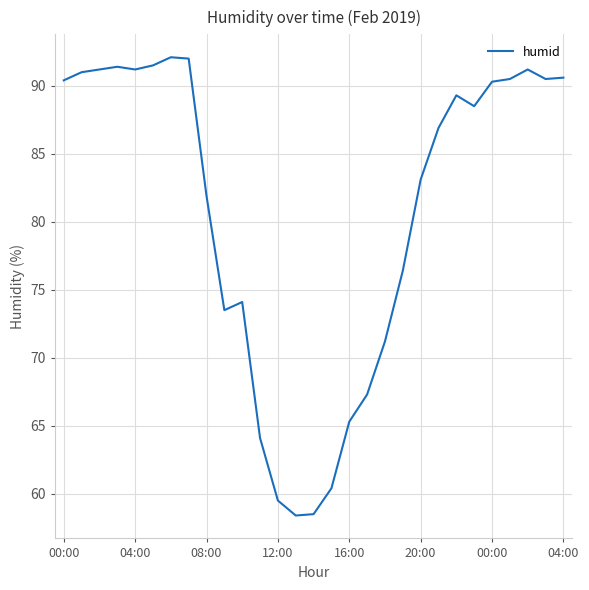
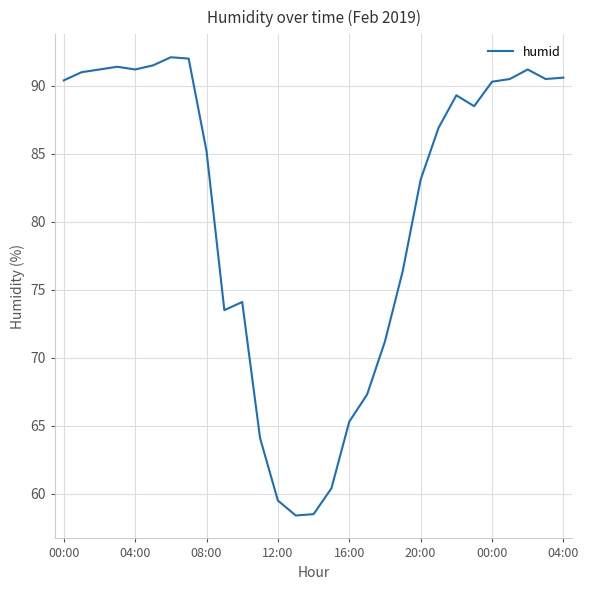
08:00: 81.9 -> 85.2
